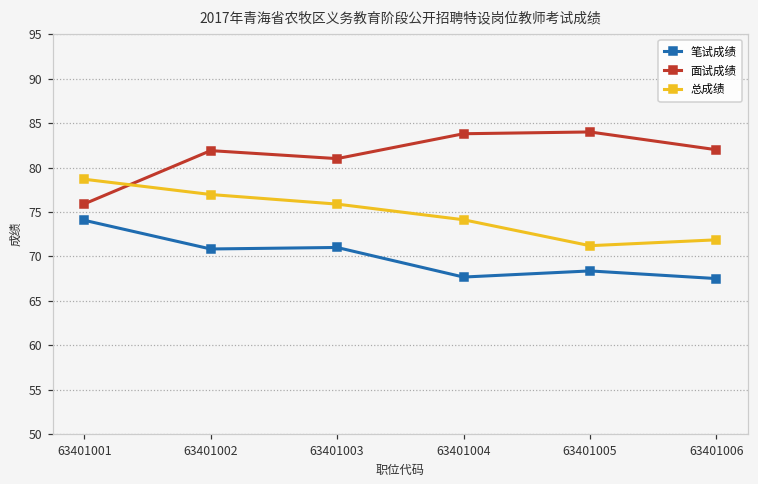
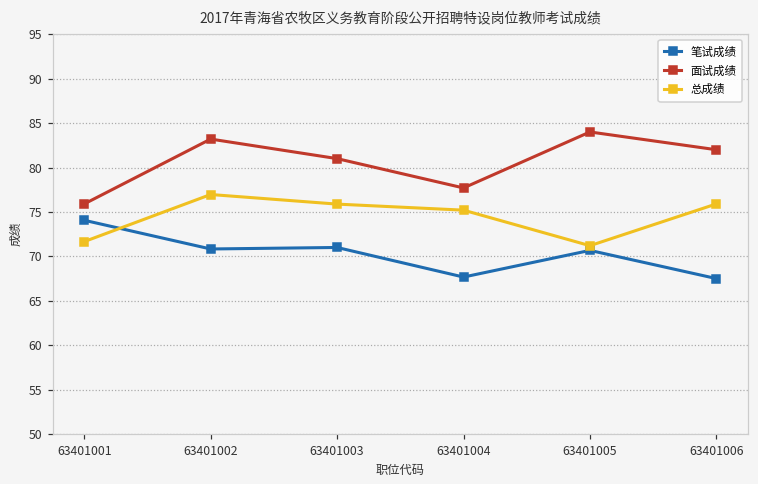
总成绩, 63401001: 79 -> 72
面试成绩, 63401002: 82 -> 83
面试成绩, 63401004: 84 -> 78
总成绩, 63401004: 74 -> 75
笔试成绩, 63401005: 68 -> 71
总成绩, 63401006: 72 -> 76
